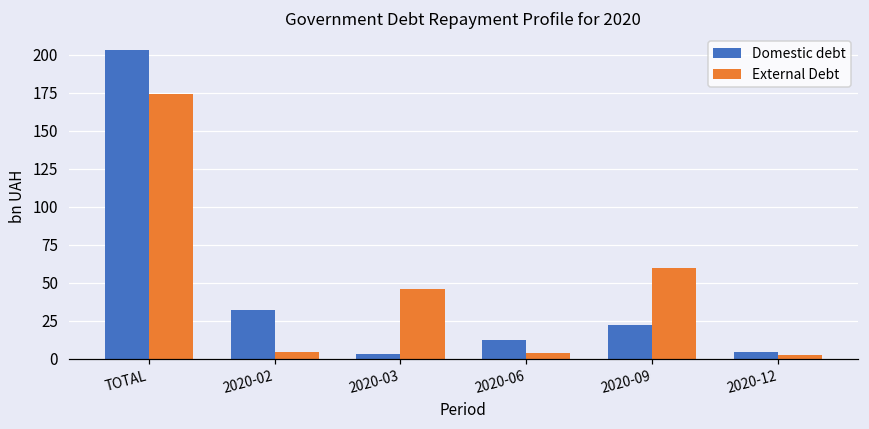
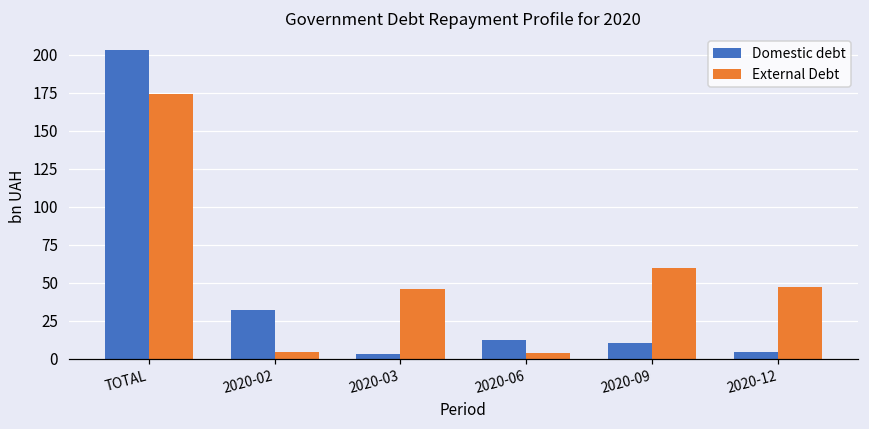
Domestic debt, 2020-09: 22 -> 11
External Debt, 2020-12: 2 -> 47
